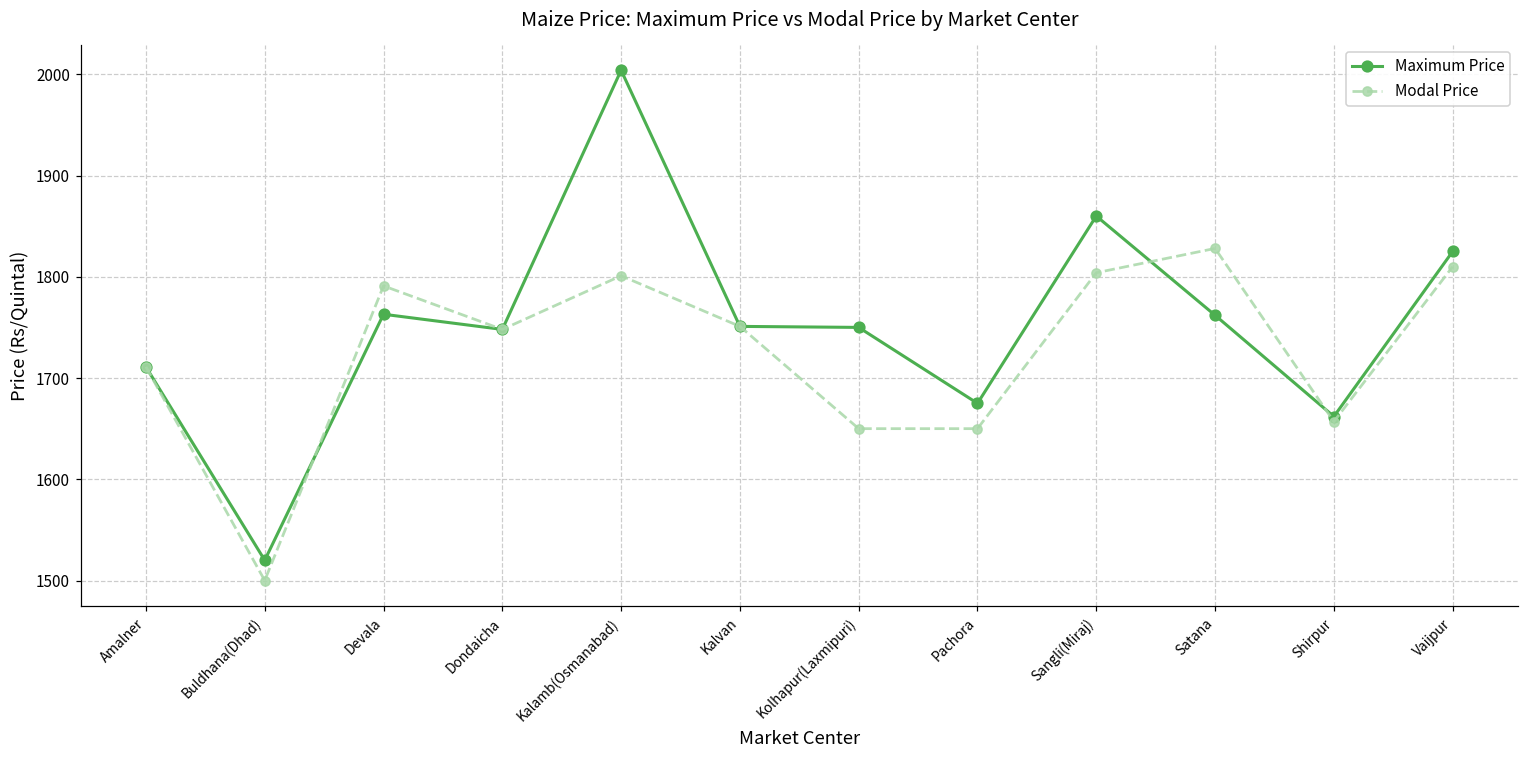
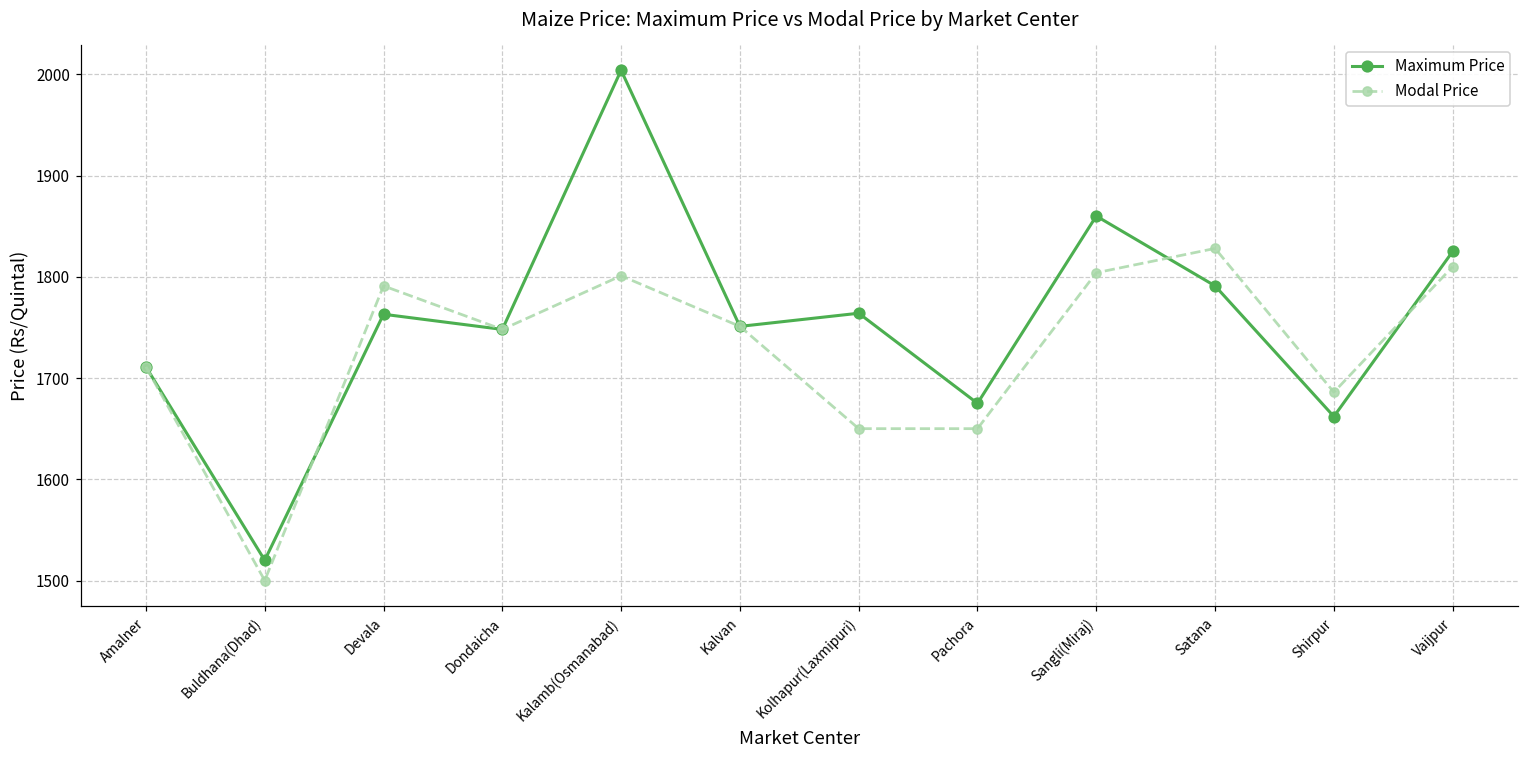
Maximum Price, Kolhapur(Laxmipuri): 1750 -> 1760
Maximum Price, Satana: 1760 -> 1790
Modal Price, Shirpur: 1660 -> 1690
